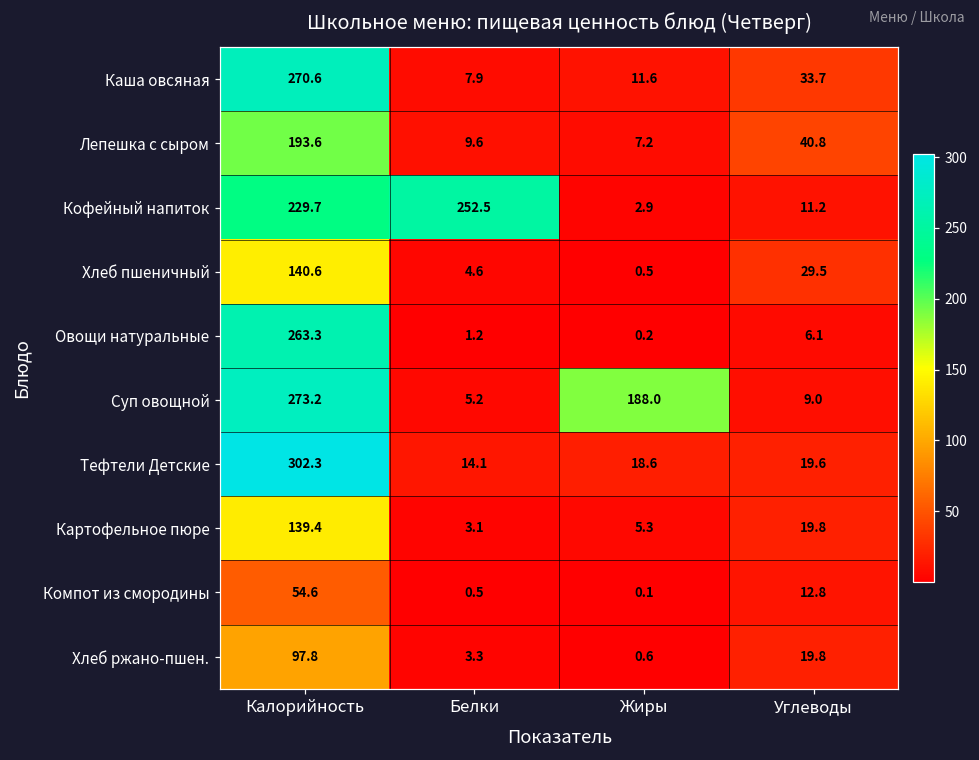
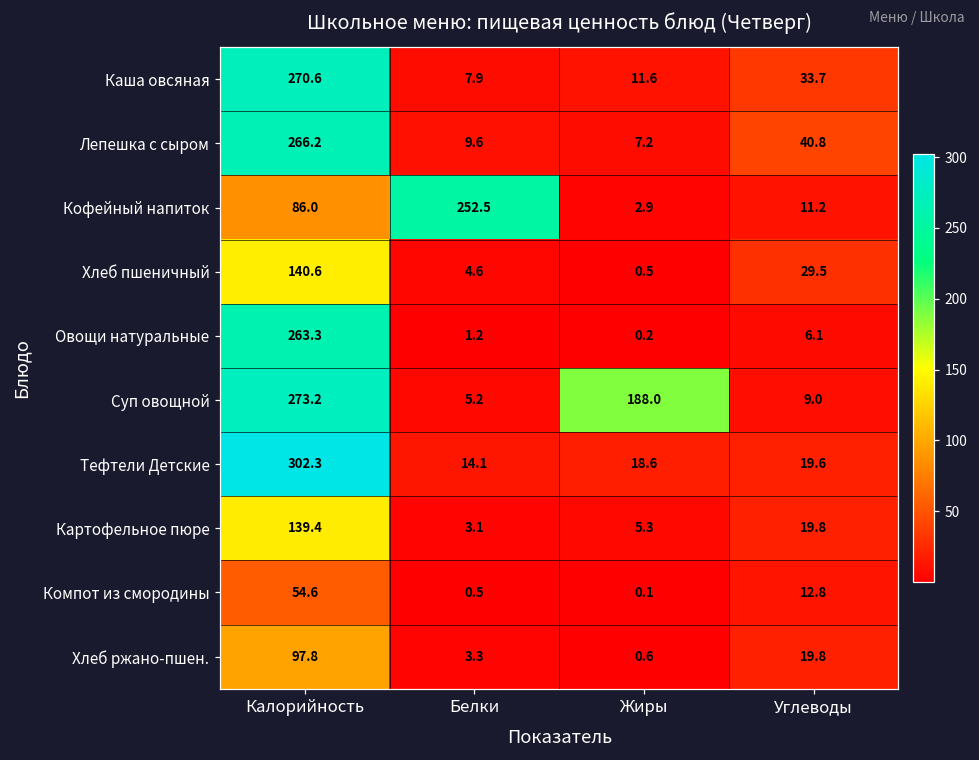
Лепешка с сыром, Калорийность: 193.6 -> 266.2
Кофейный напиток, Калорийность: 229.7 -> 86.0
